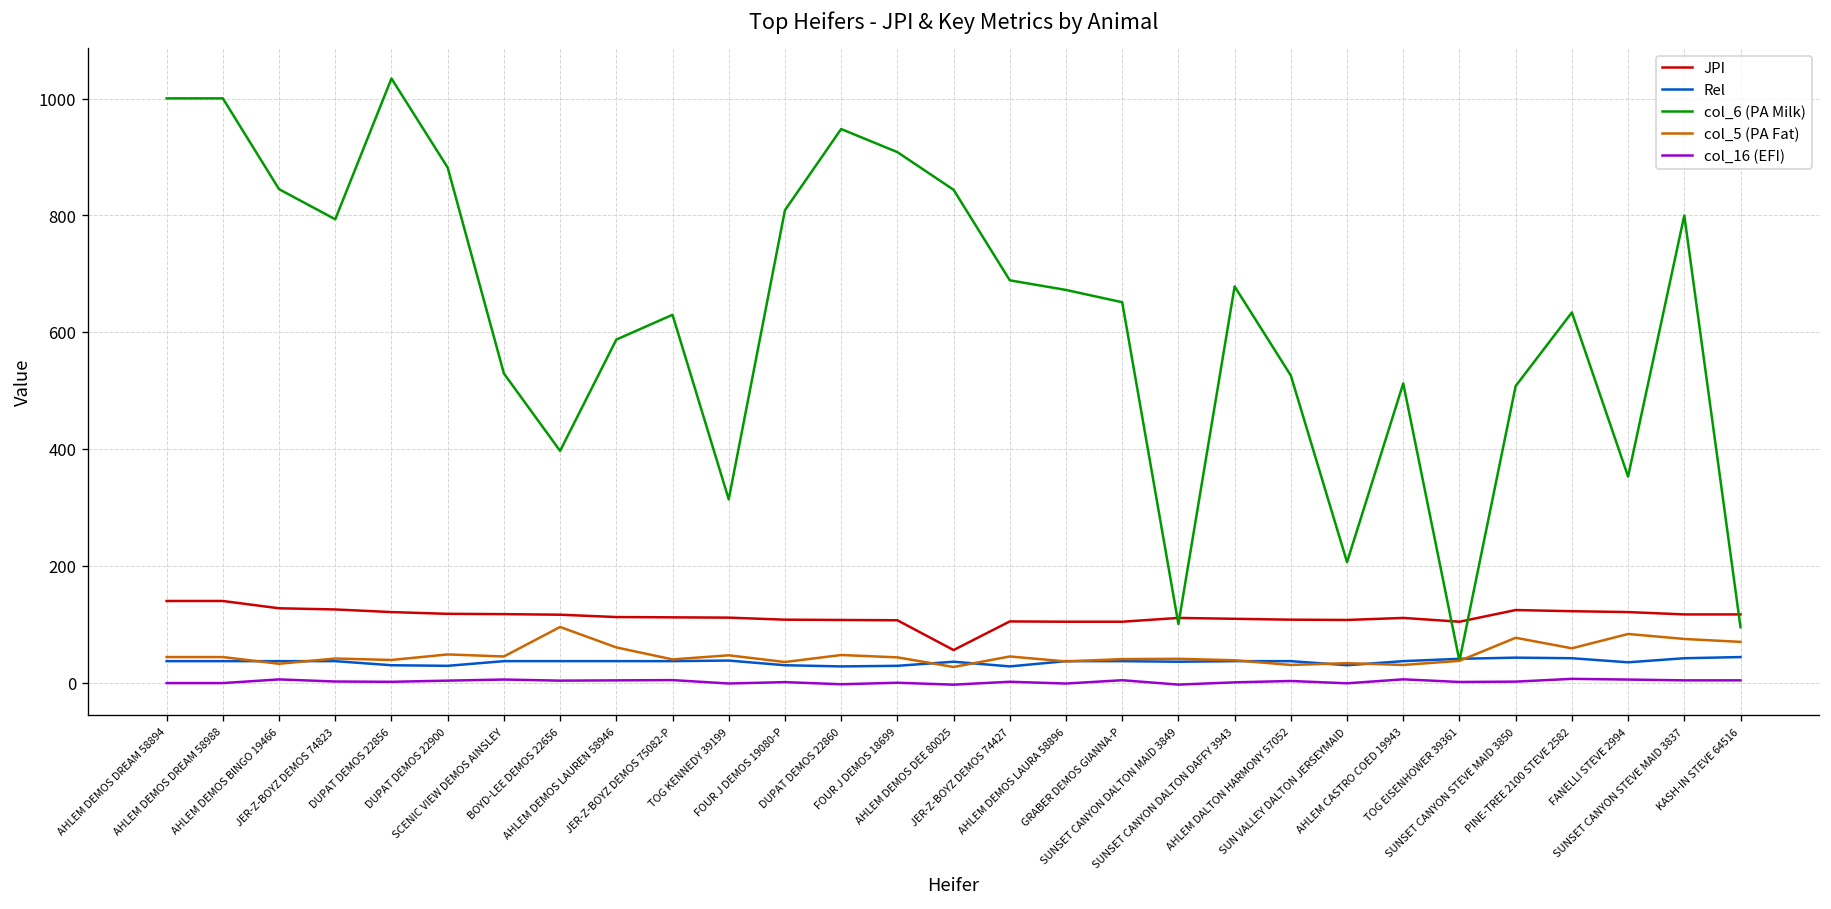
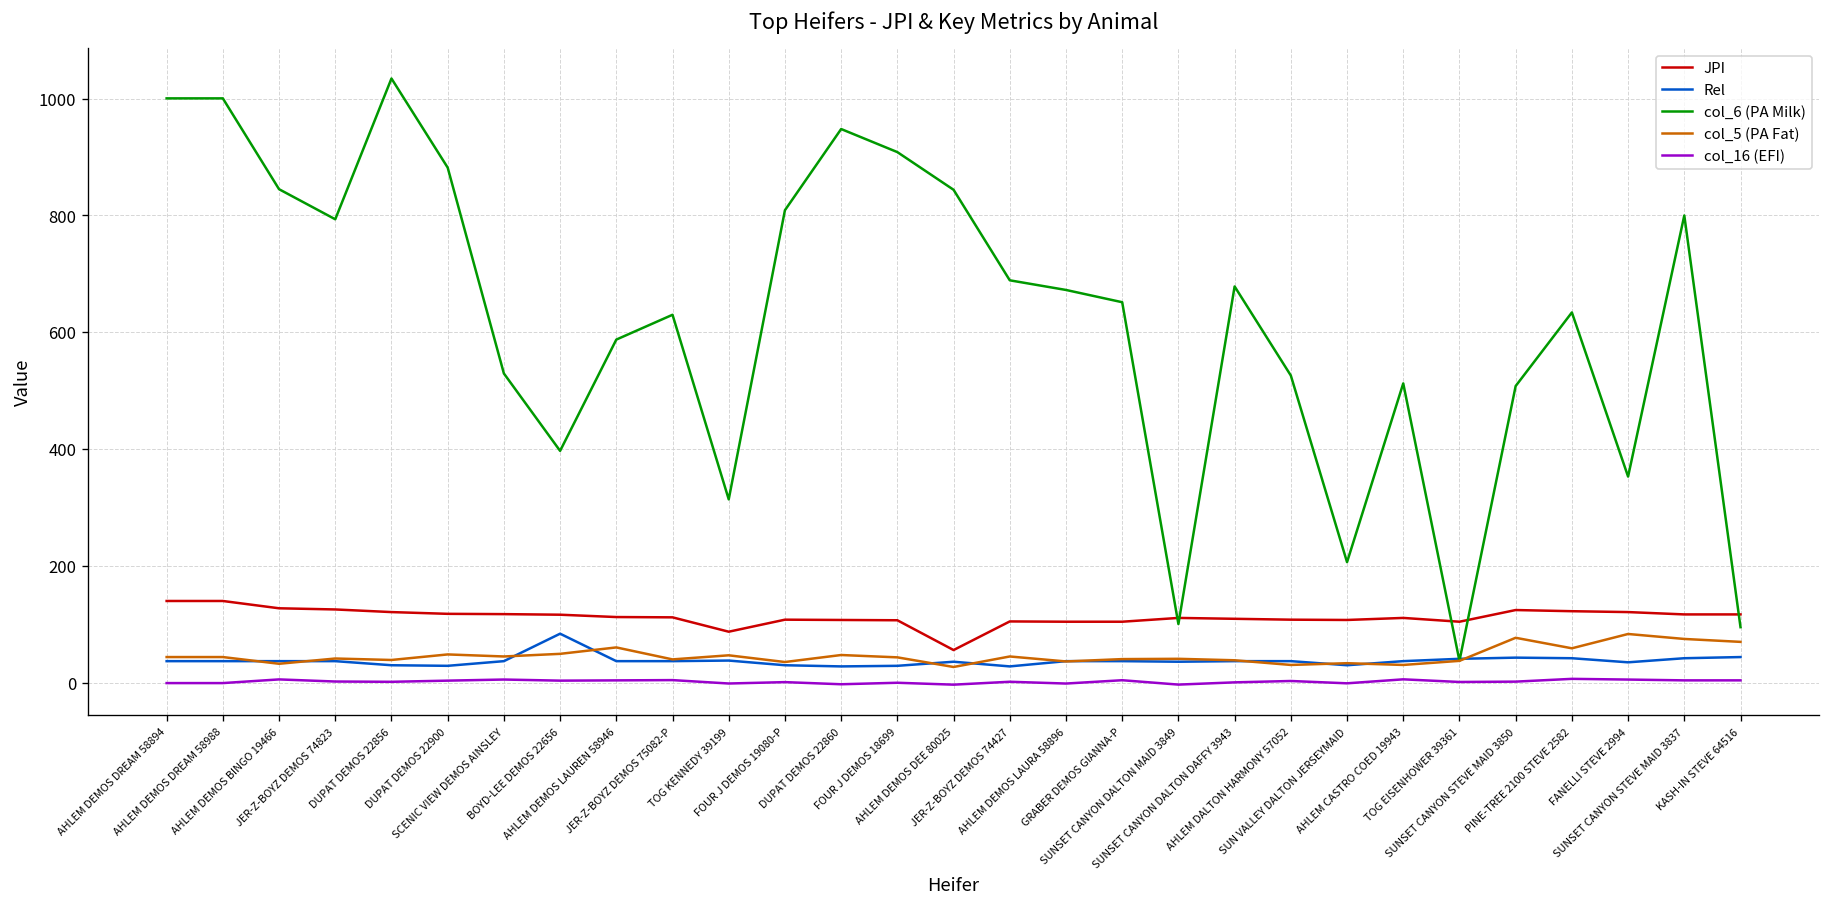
Rel, BOYD-LEE DEMOS 22656: 40 -> 80
col_5 (PA Fat), BOYD-LEE DEMOS 22656: 100 -> 50
JPI, TOG KENNEDY 39199: 110 -> 90
